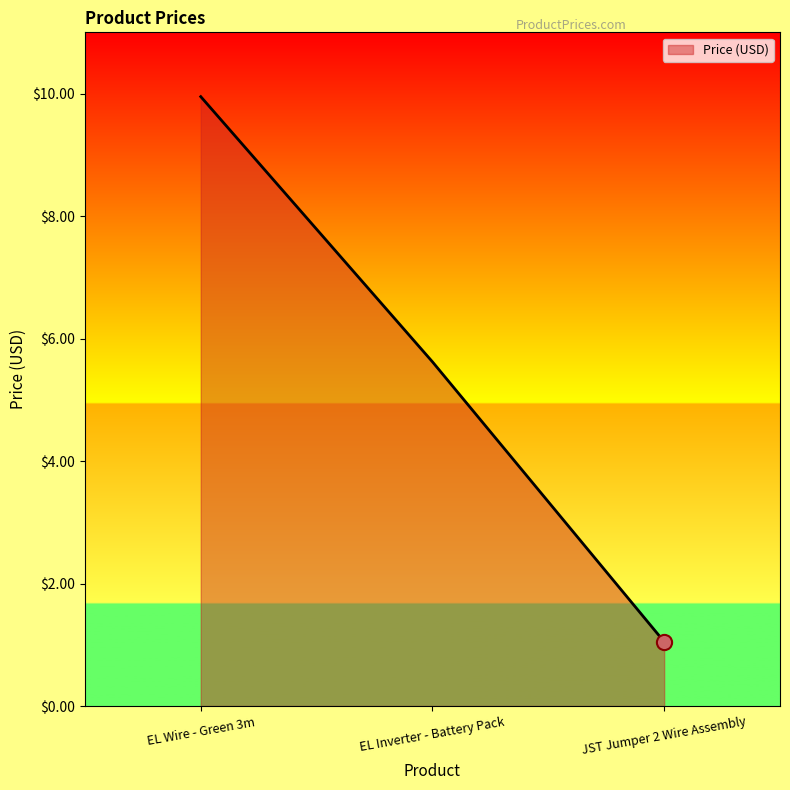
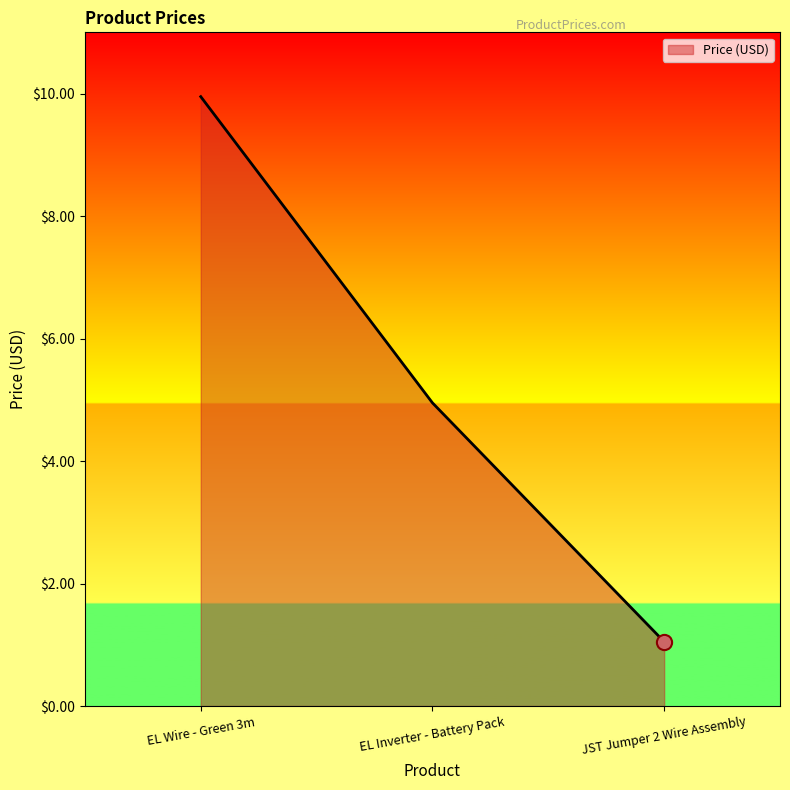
Price (USD), EL Inverter - Battery Pack: $5.6 -> $5.0
